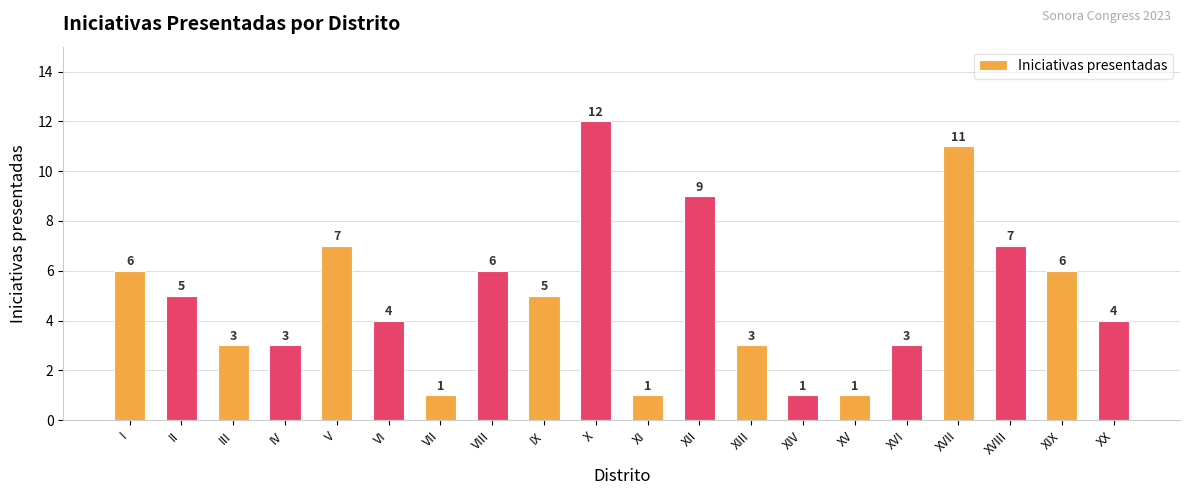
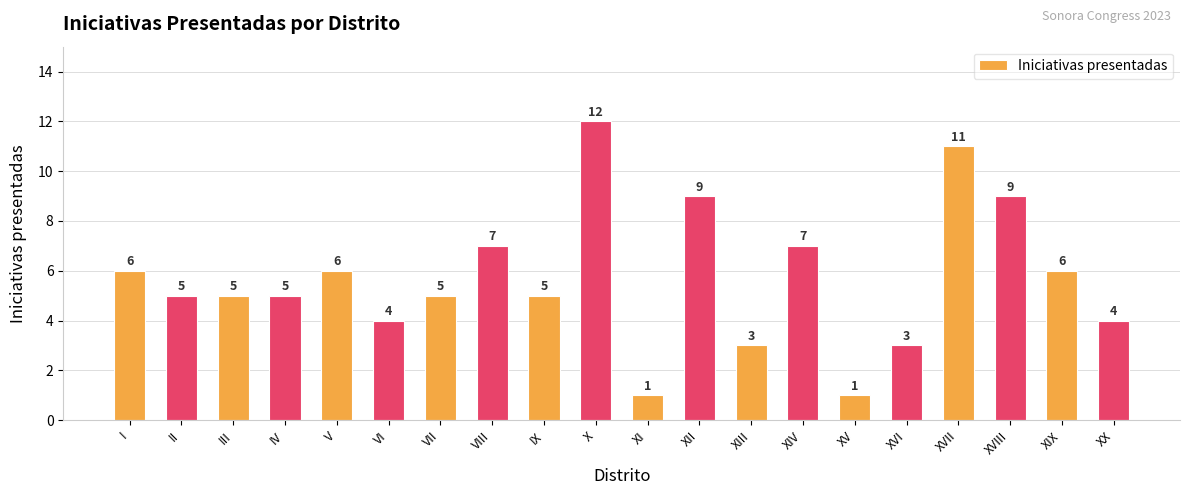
III: 3 -> 5
IV: 3 -> 5
V: 7 -> 6
VII: 1 -> 5
VIII: 6 -> 7
XIV: 1 -> 7
XVIII: 7 -> 9
